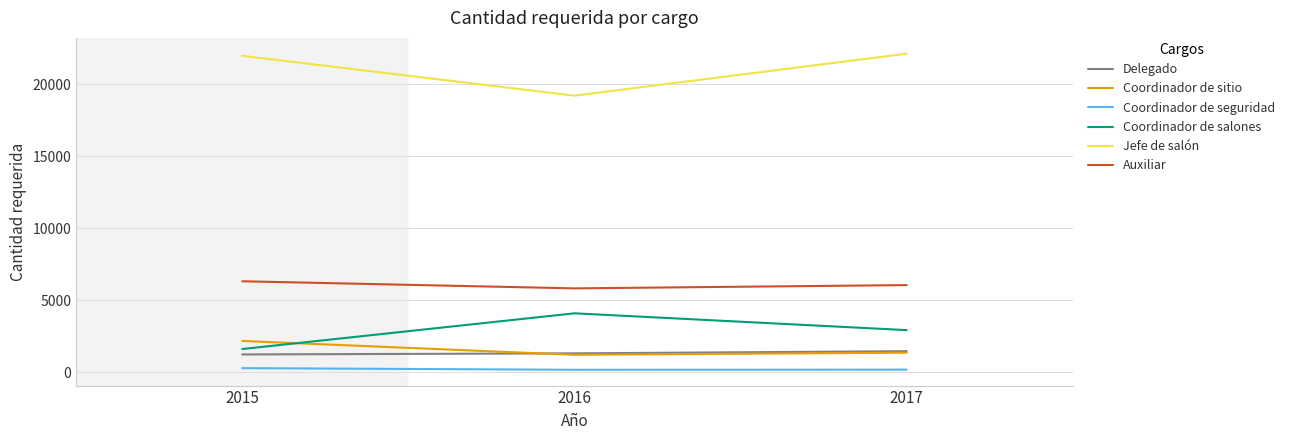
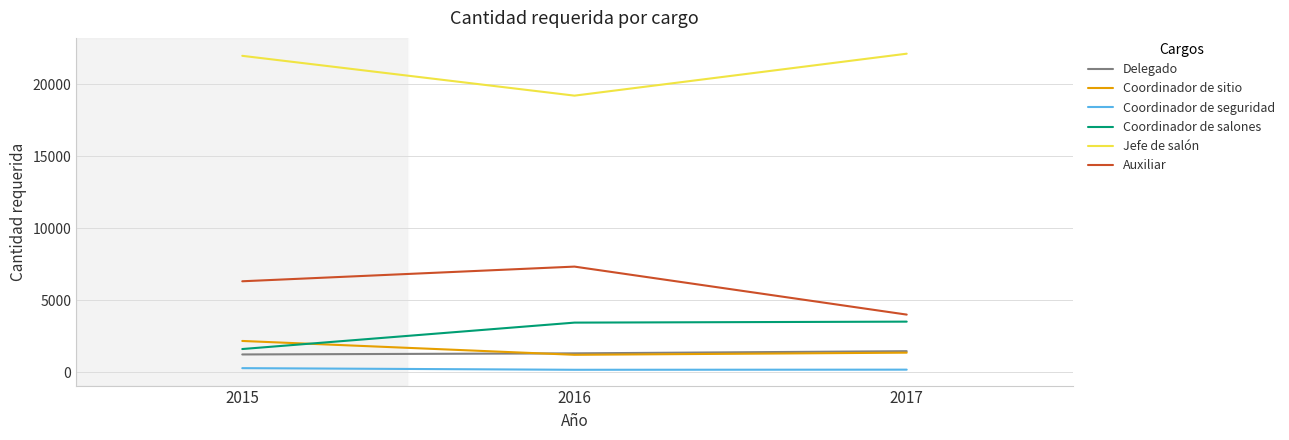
Coordinador de salones, 2016: 4100 -> 3500
Auxiliar, 2016: 5800 -> 7300
Coordinador de salones, 2017: 2900 -> 3500
Auxiliar, 2017: 6100 -> 4000
